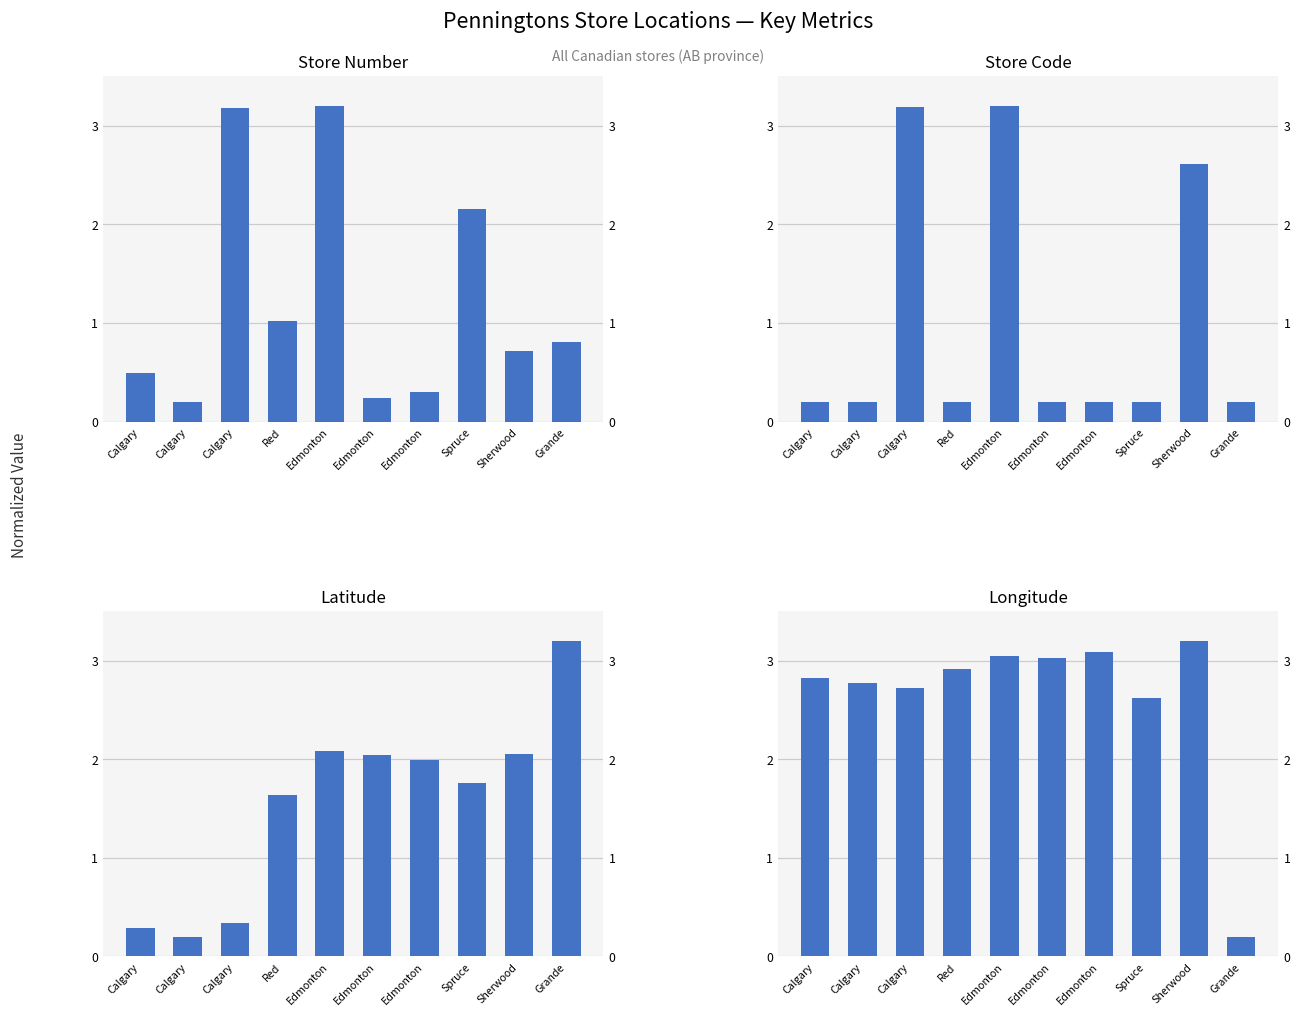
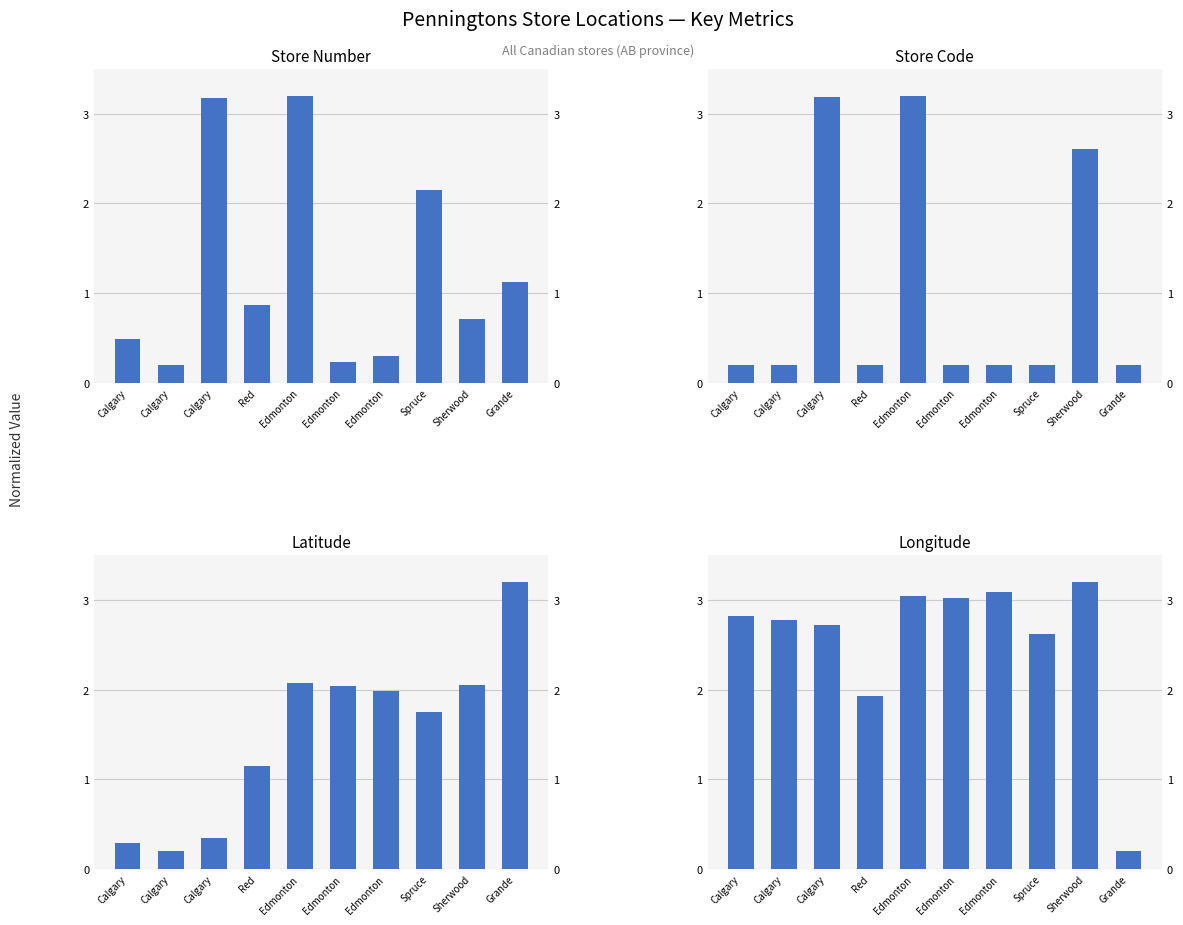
Store Number, Red: 1.0 -> 0.9
Store Number, Grande: 0.8 -> 1.1
Latitude, Red: 1.6 -> 1.1
Longitude, Red: 2.9 -> 1.9
